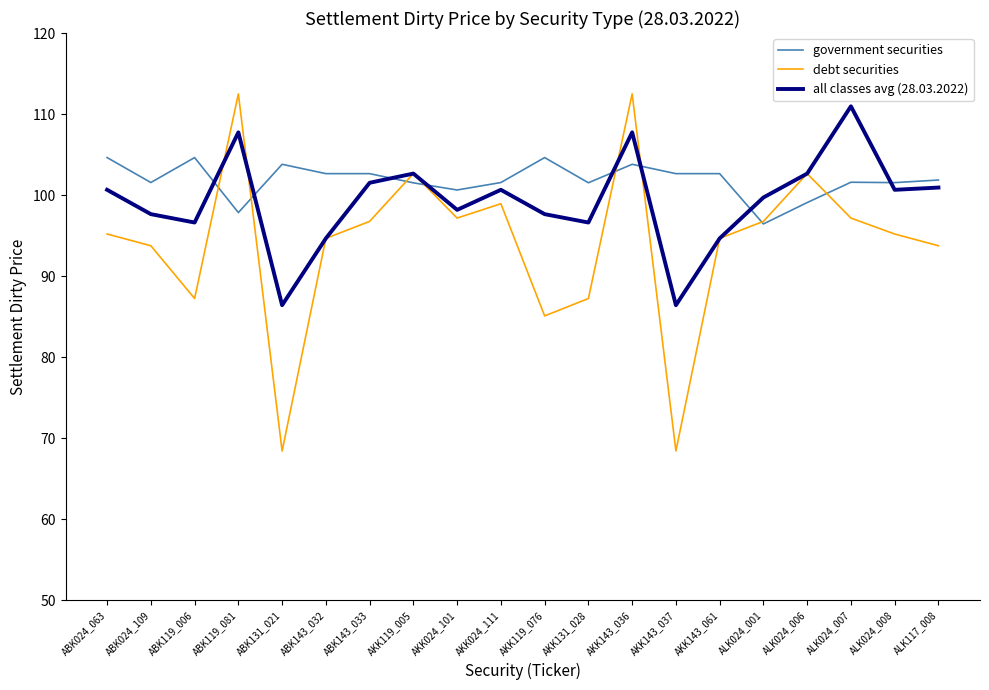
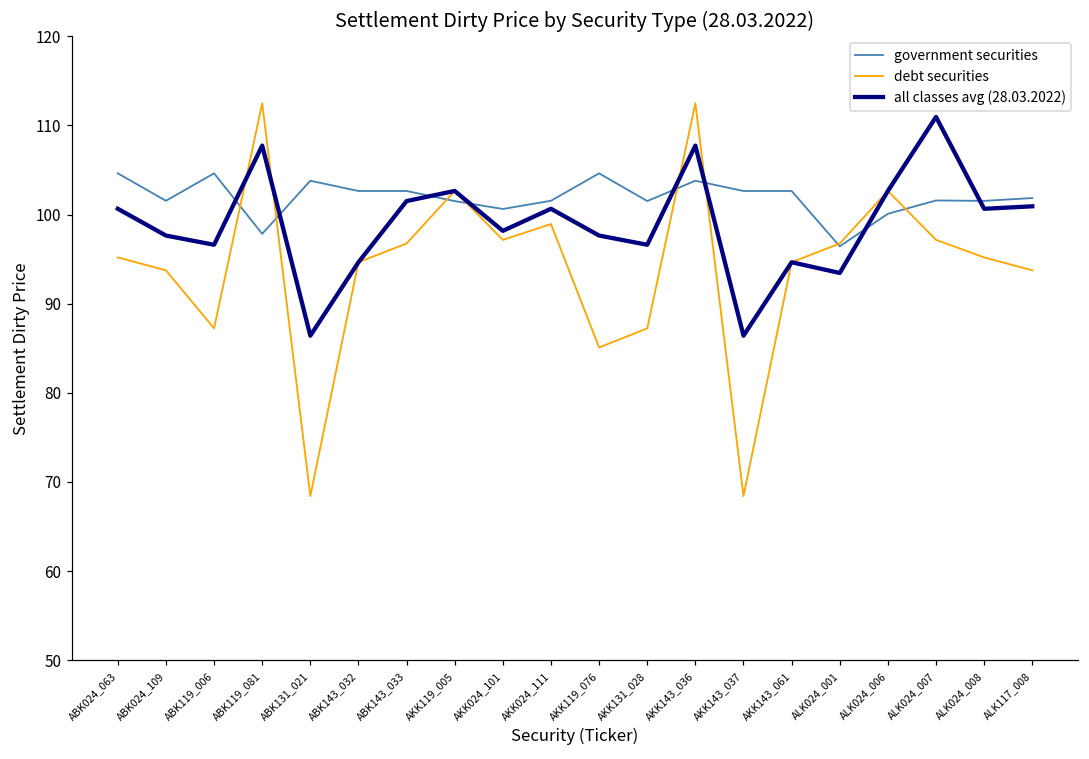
all classes avg (28.03.2022), ALK024_001: 100 -> 93
government securities, ALK024_006: 99 -> 100
